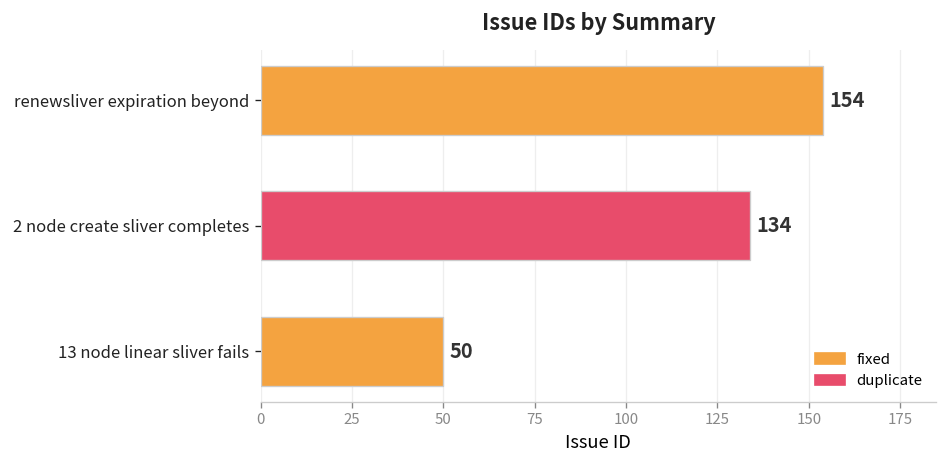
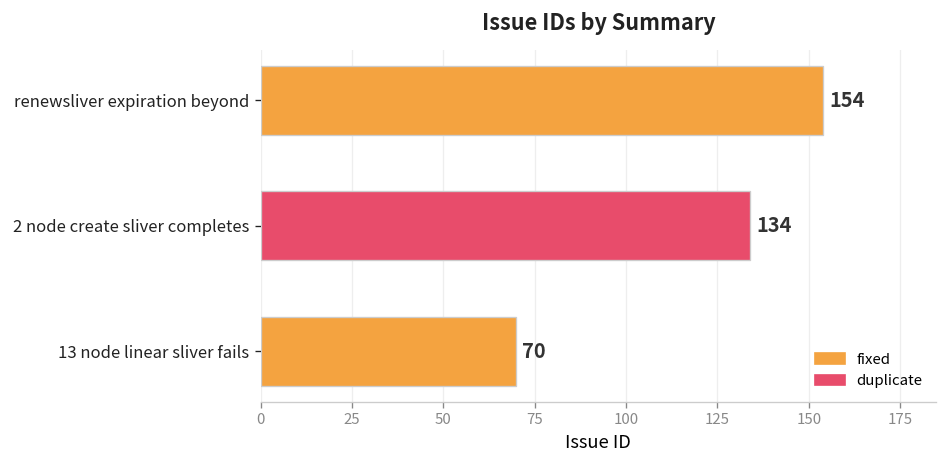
13 node linear sliver fails: 50 -> 70
